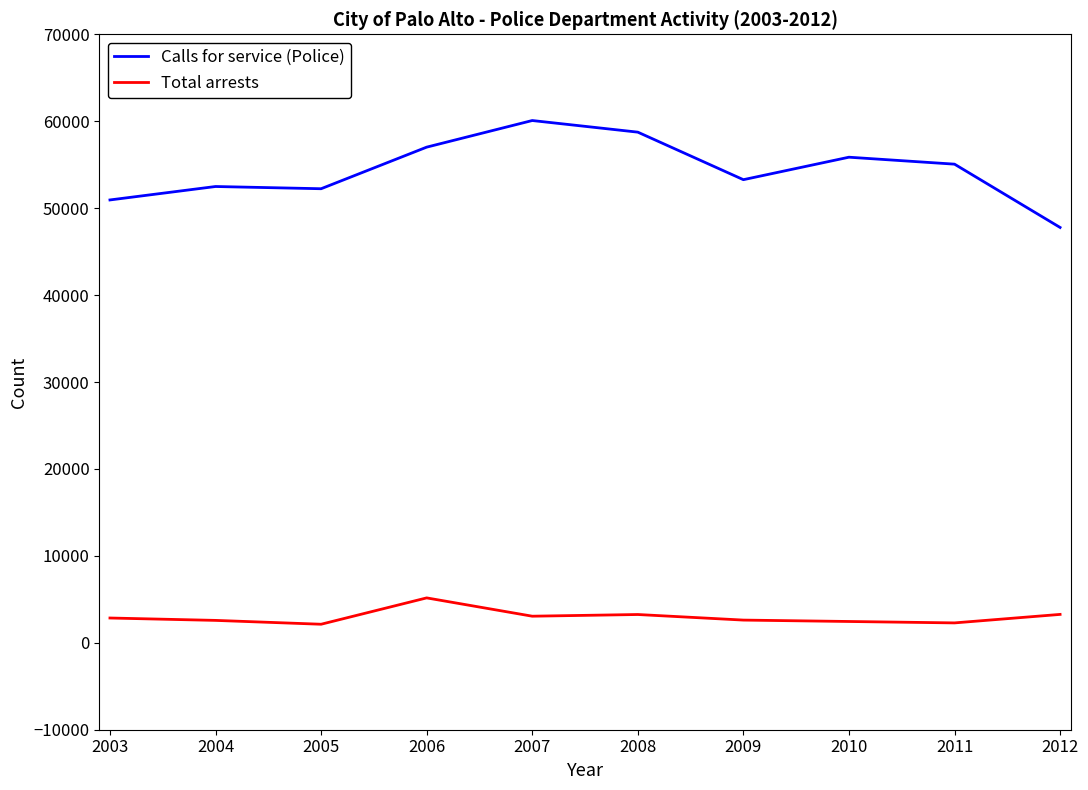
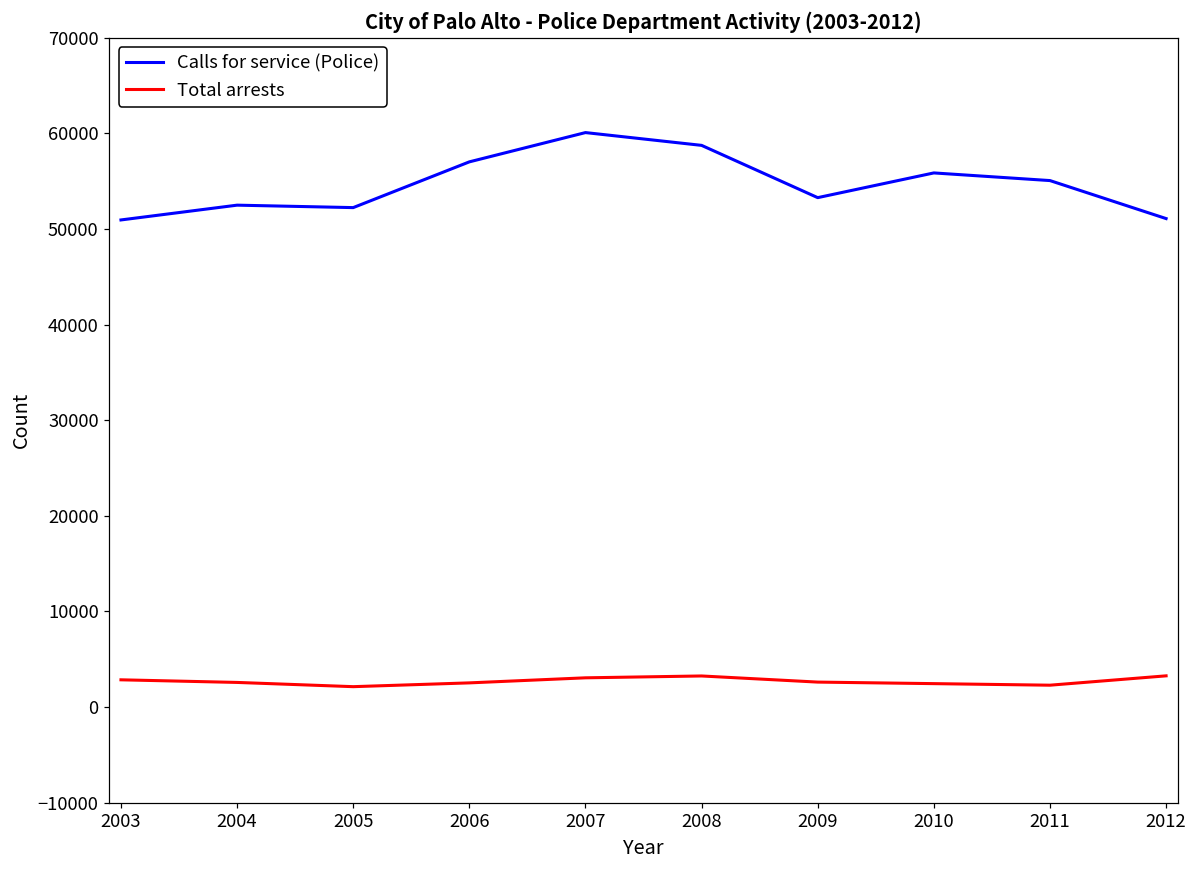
Total arrests, 2006: 5000 -> 3000
Calls for service (Police), 2012: 48000 -> 51000
